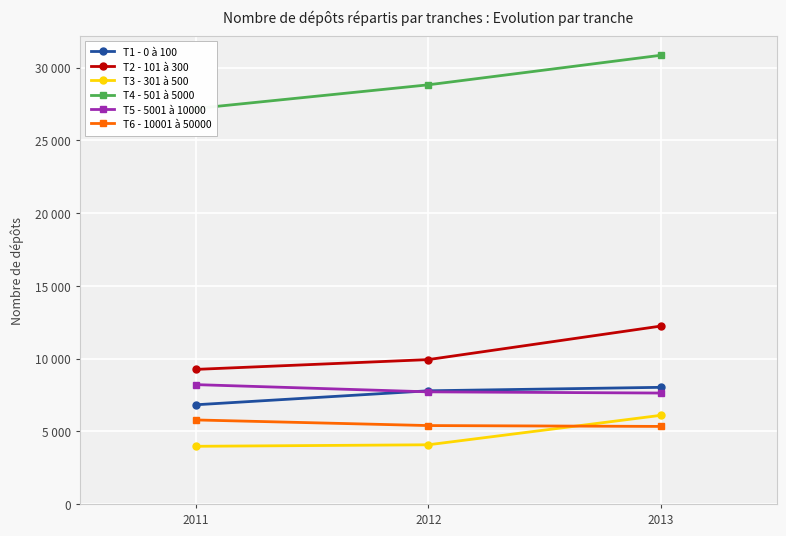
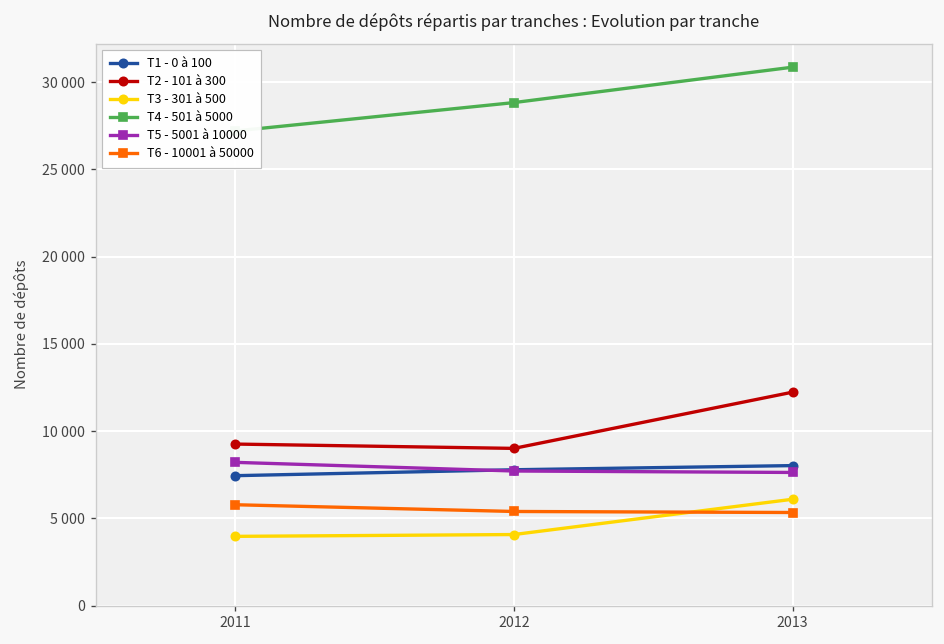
T1 - 0 à 100, 2011: 6800 -> 7400
T2 - 101 à 300, 2012: 9900 -> 9000
